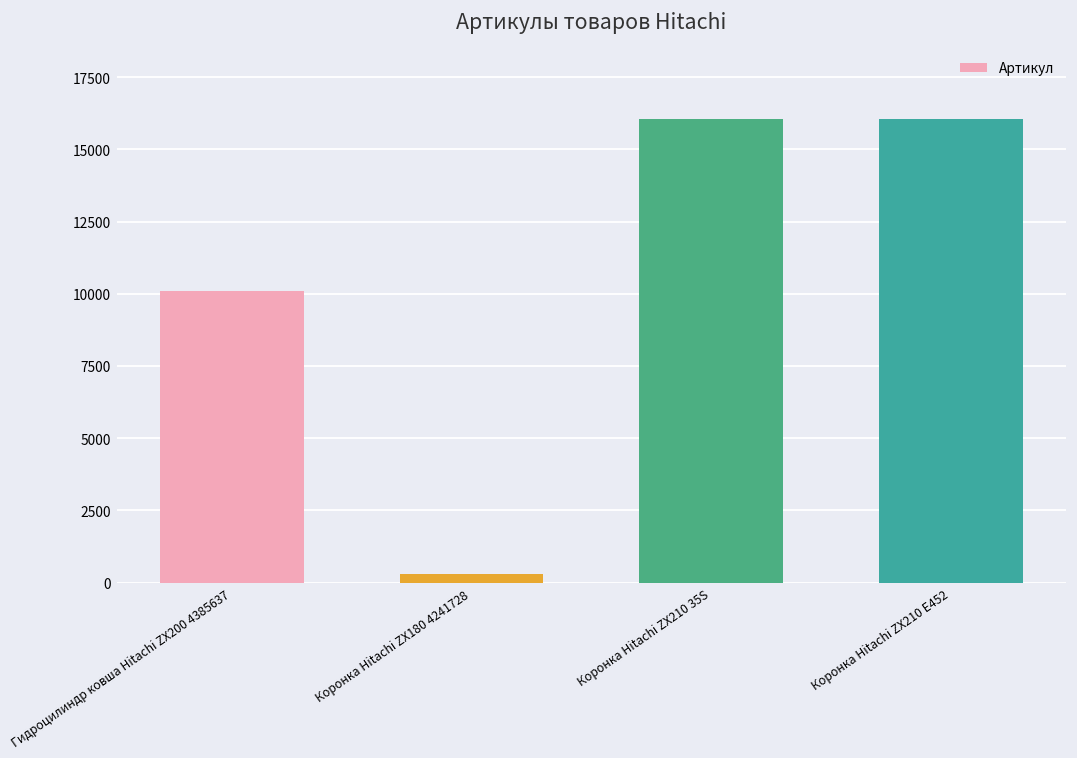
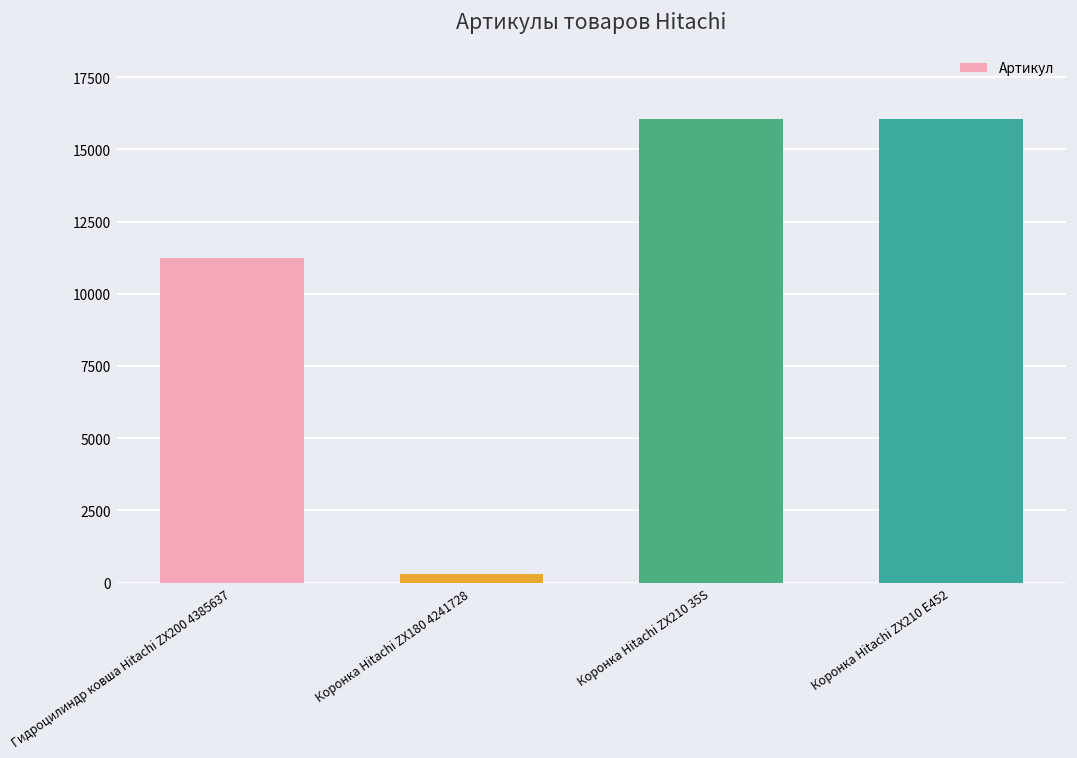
Гидроцилиндр ковша Hitachi ZX200 4385637: 10100 -> 11200
